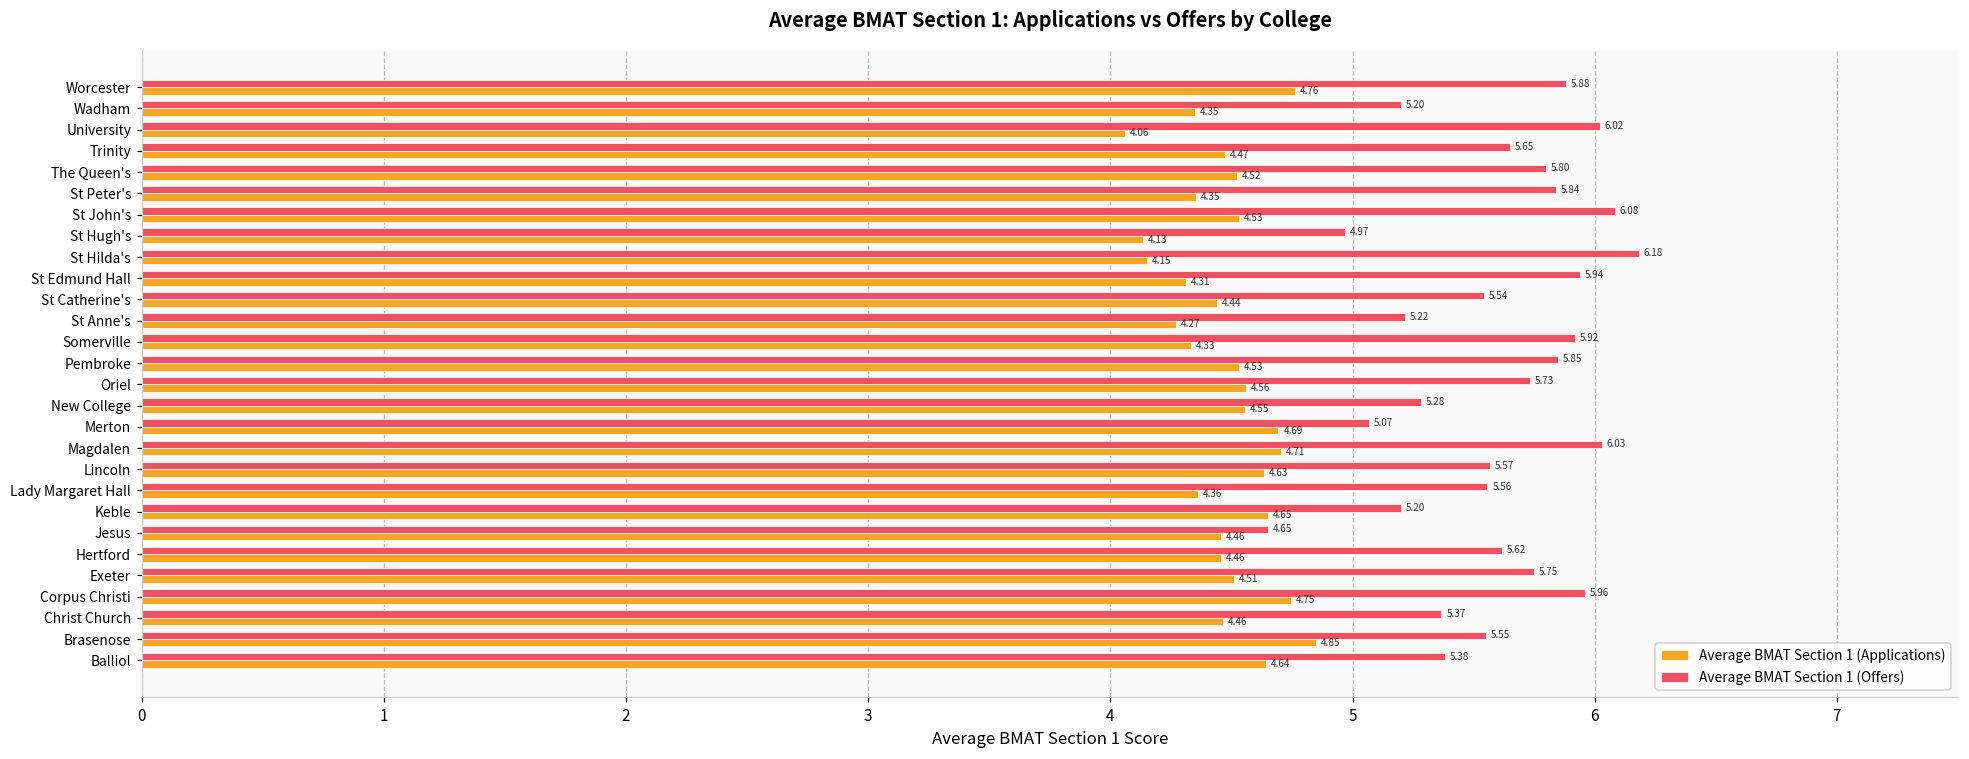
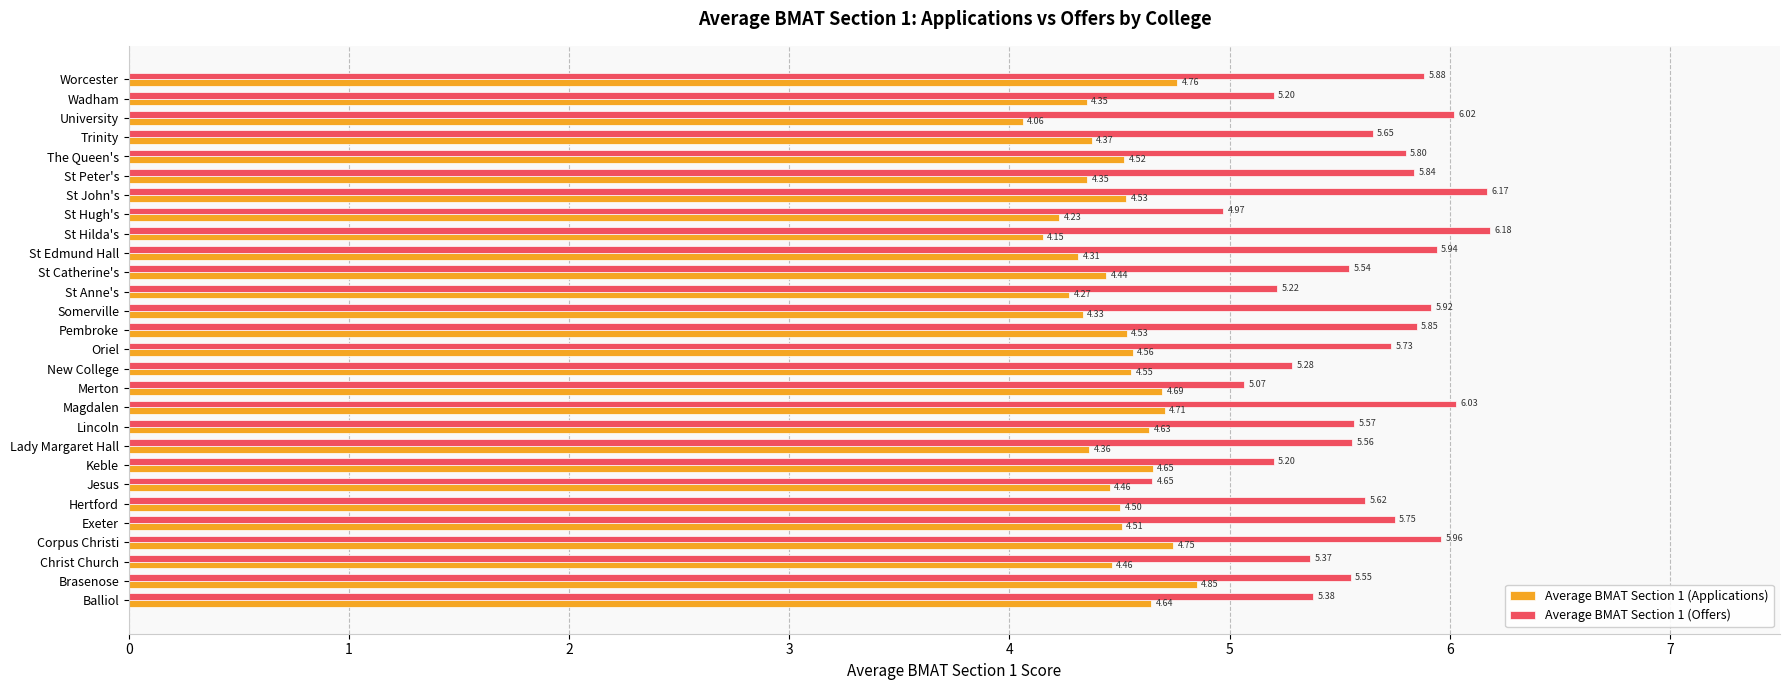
Average BMAT Section 1 (Applications), Trinity: 4.47 -> 4.37
Average BMAT Section 1 (Offers), St John's: 6.08 -> 6.17
Average BMAT Section 1 (Applications), St Hugh's: 4.13 -> 4.23
Average BMAT Section 1 (Applications), Hertford: 4.46 -> 4.50
